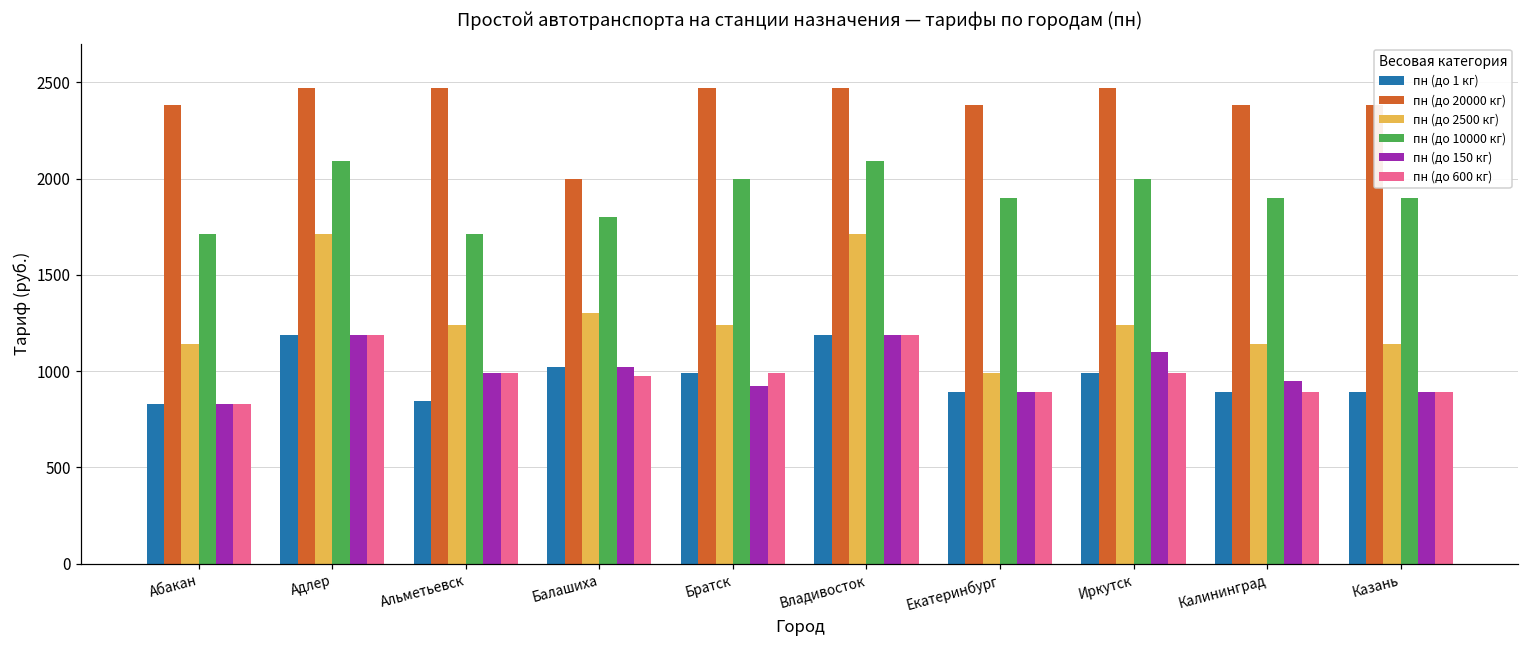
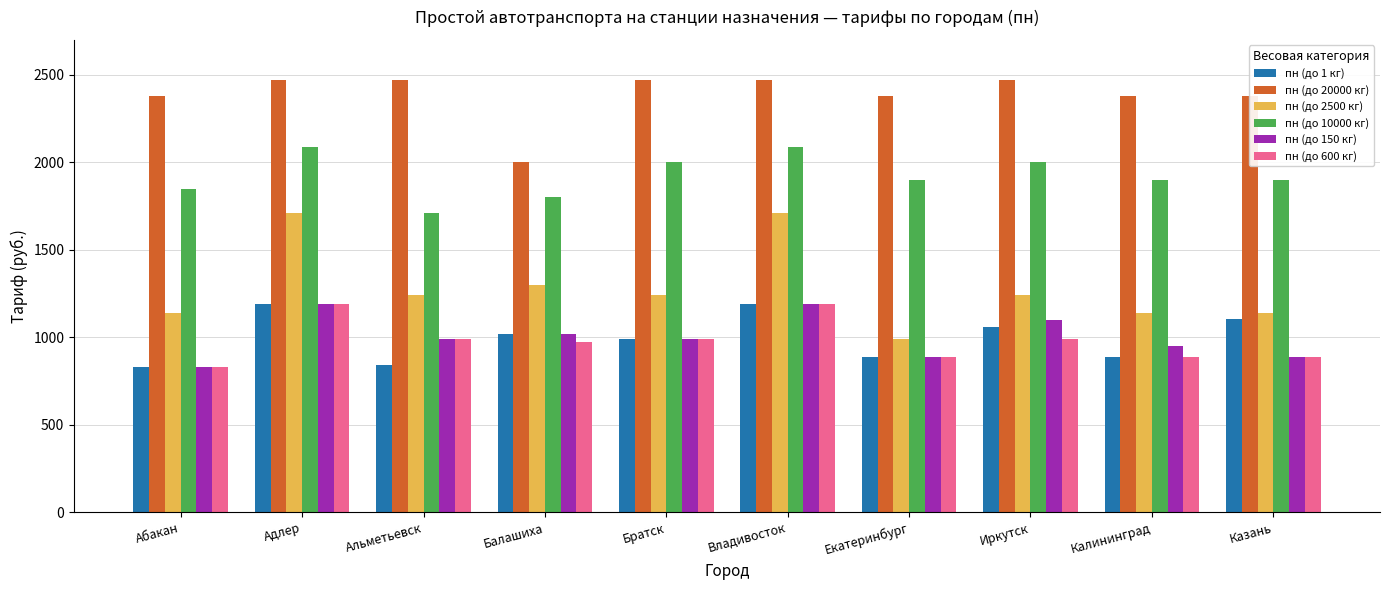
пн (до 10000 кг), Абакан: 1710 -> 1850
пн (до 150 кг), Братск: 920 -> 990
пн (до 1 кг), Иркутск: 990 -> 1060
пн (до 1 кг), Казань: 890 -> 1100
